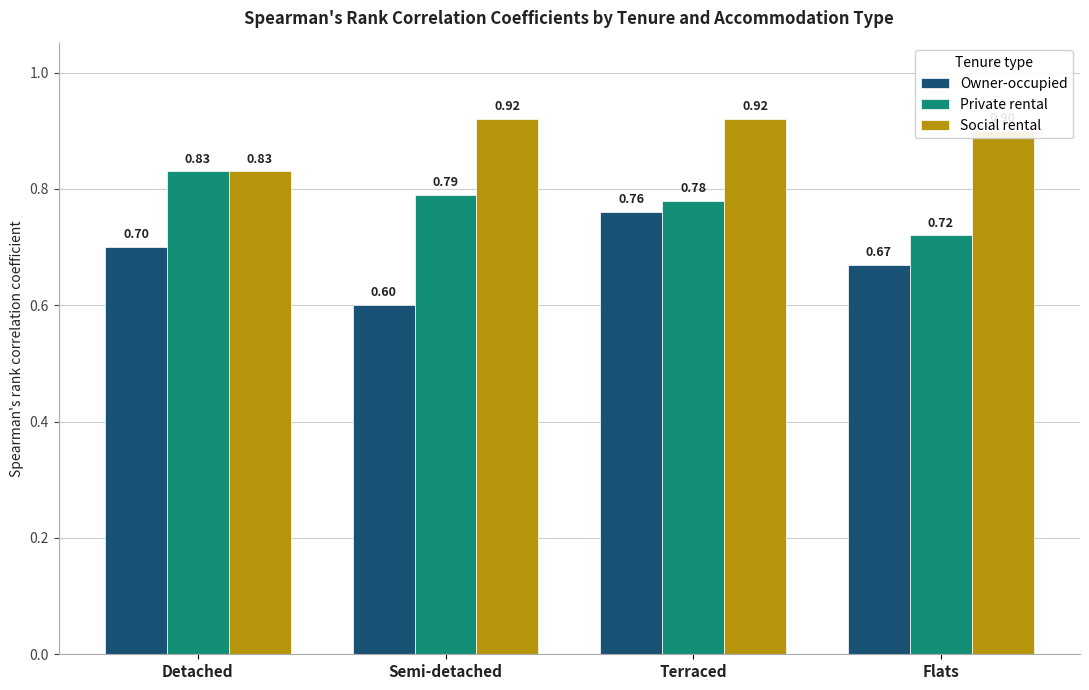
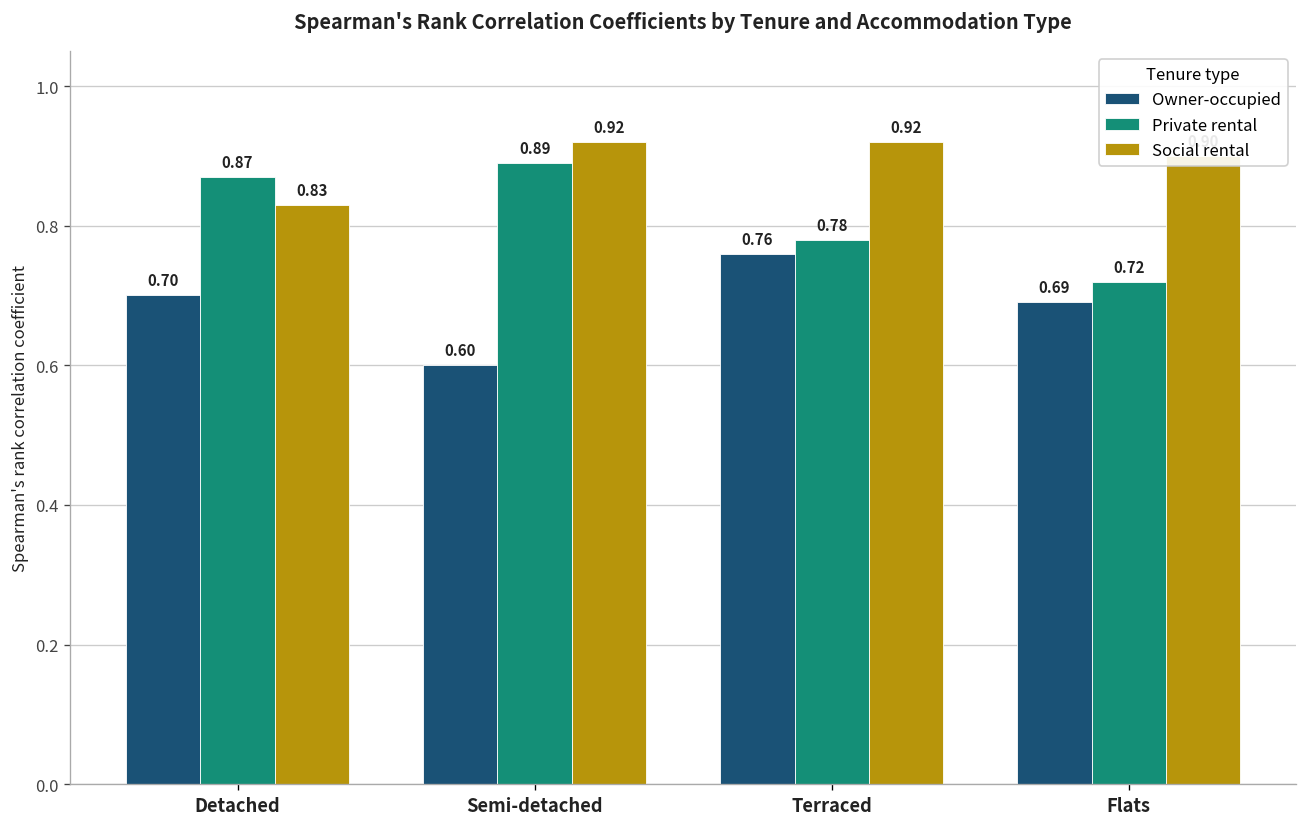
Private rental, Detached: 0.83 -> 0.87
Private rental, Semi-detached: 0.79 -> 0.89
Owner-occupied, Flats: 0.67 -> 0.69
